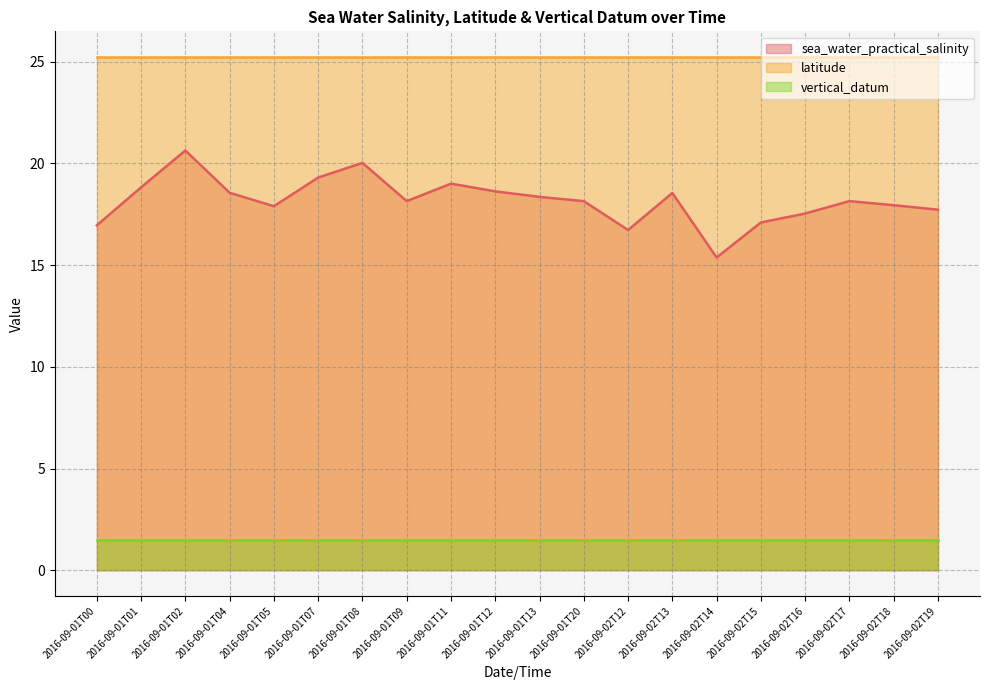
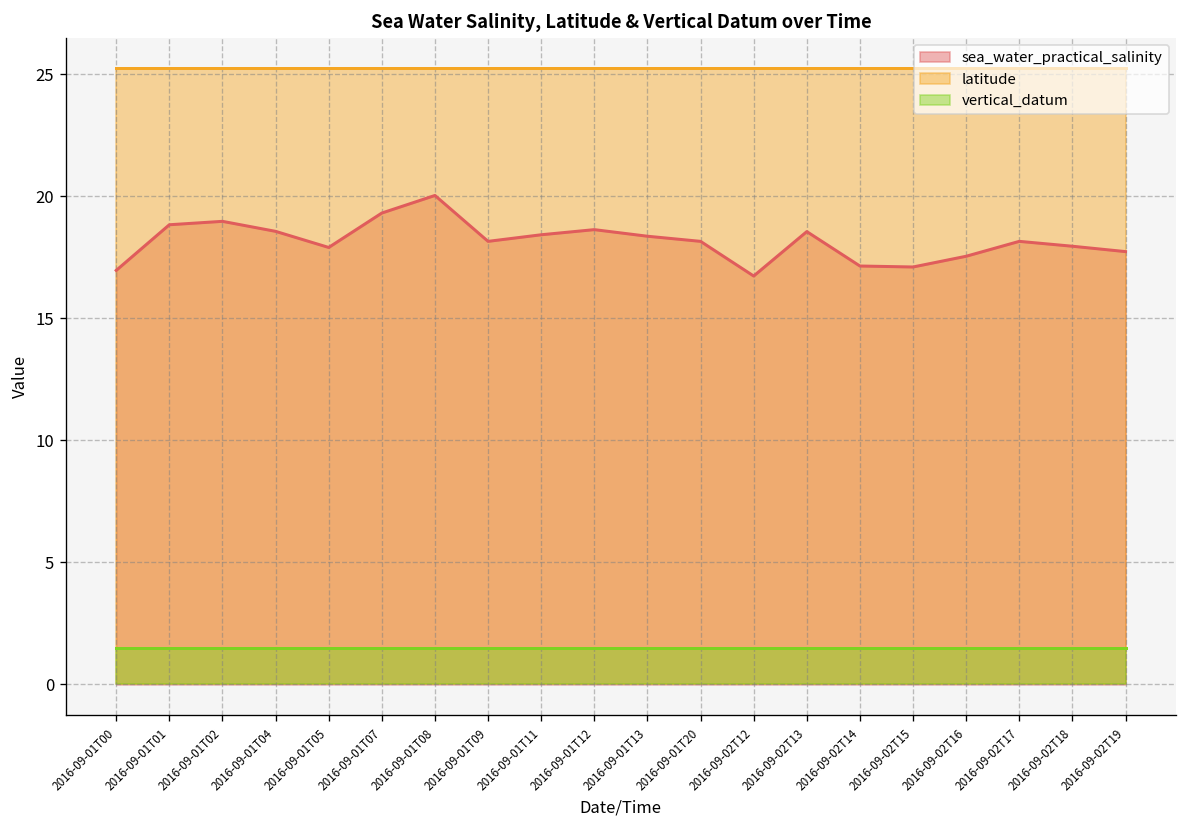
sea_water_practical_salinity, 2016-09-01T02: 20.6 -> 19.0
sea_water_practical_salinity, 2016-09-01T11: 19.0 -> 18.4
sea_water_practical_salinity, 2016-09-02T14: 15.4 -> 17.1
